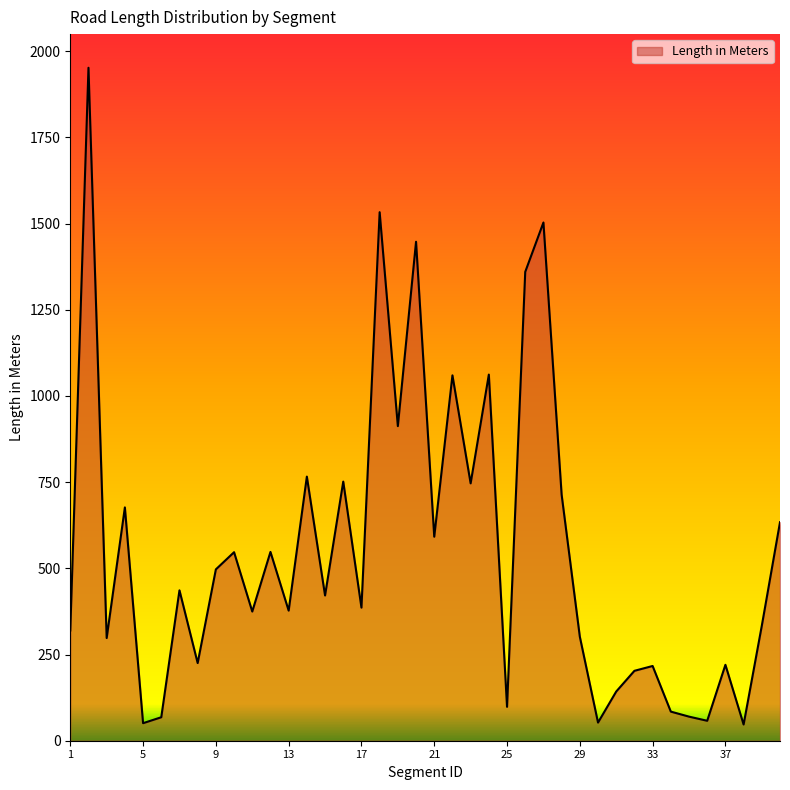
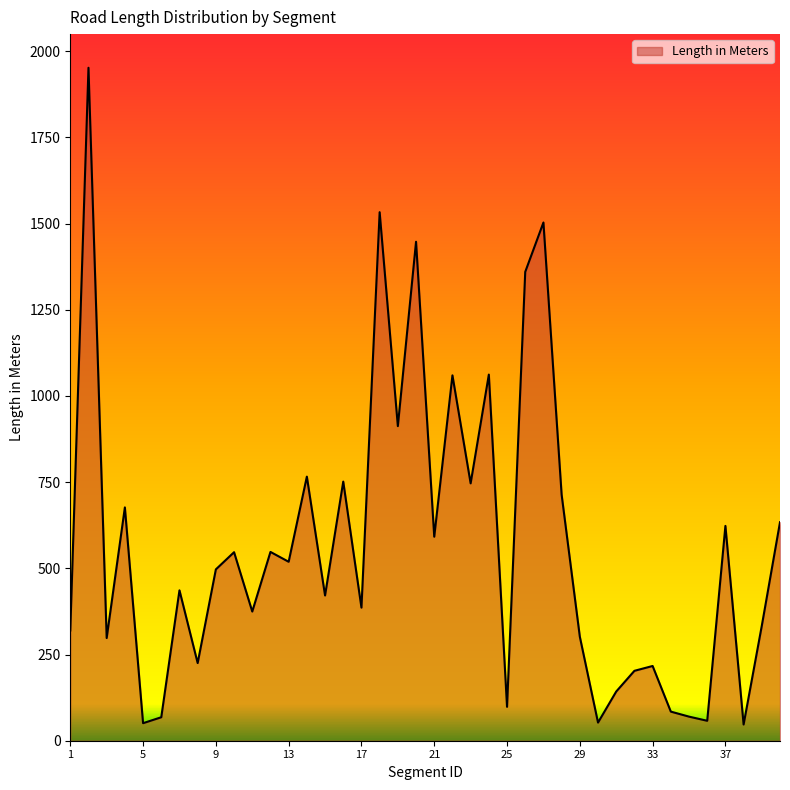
13: 380 -> 520
37: 220 -> 620
